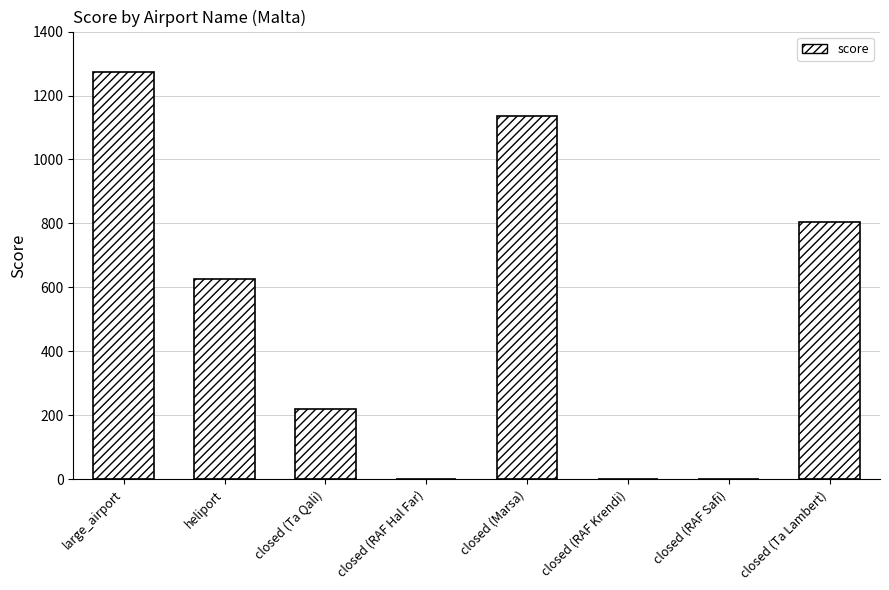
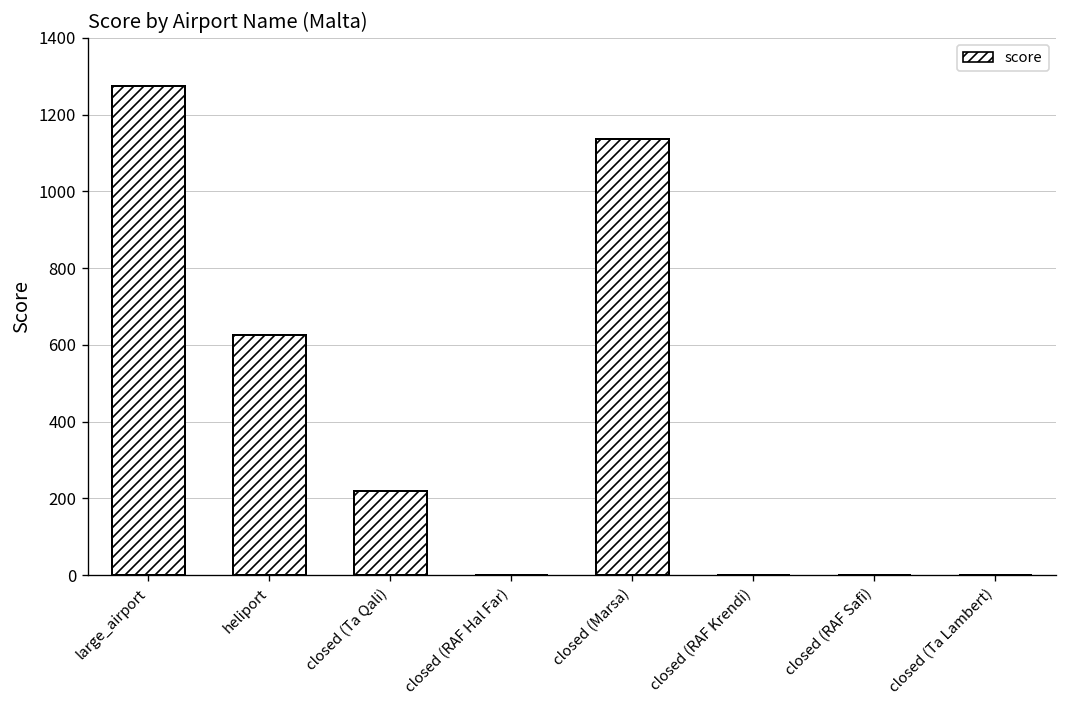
closed (Ta Lambert): 810 -> 0
